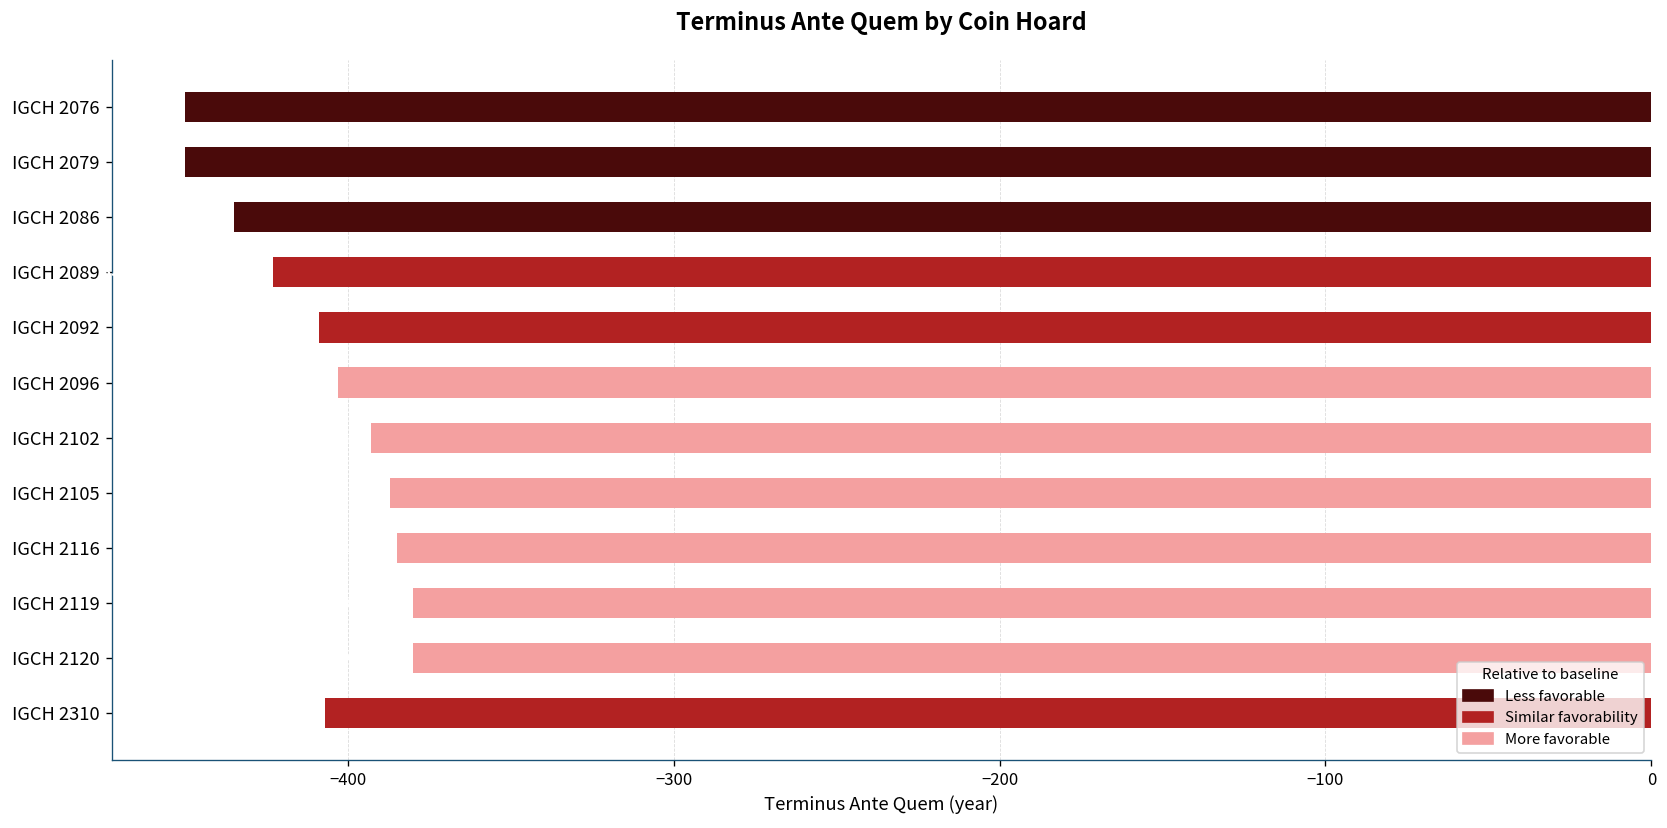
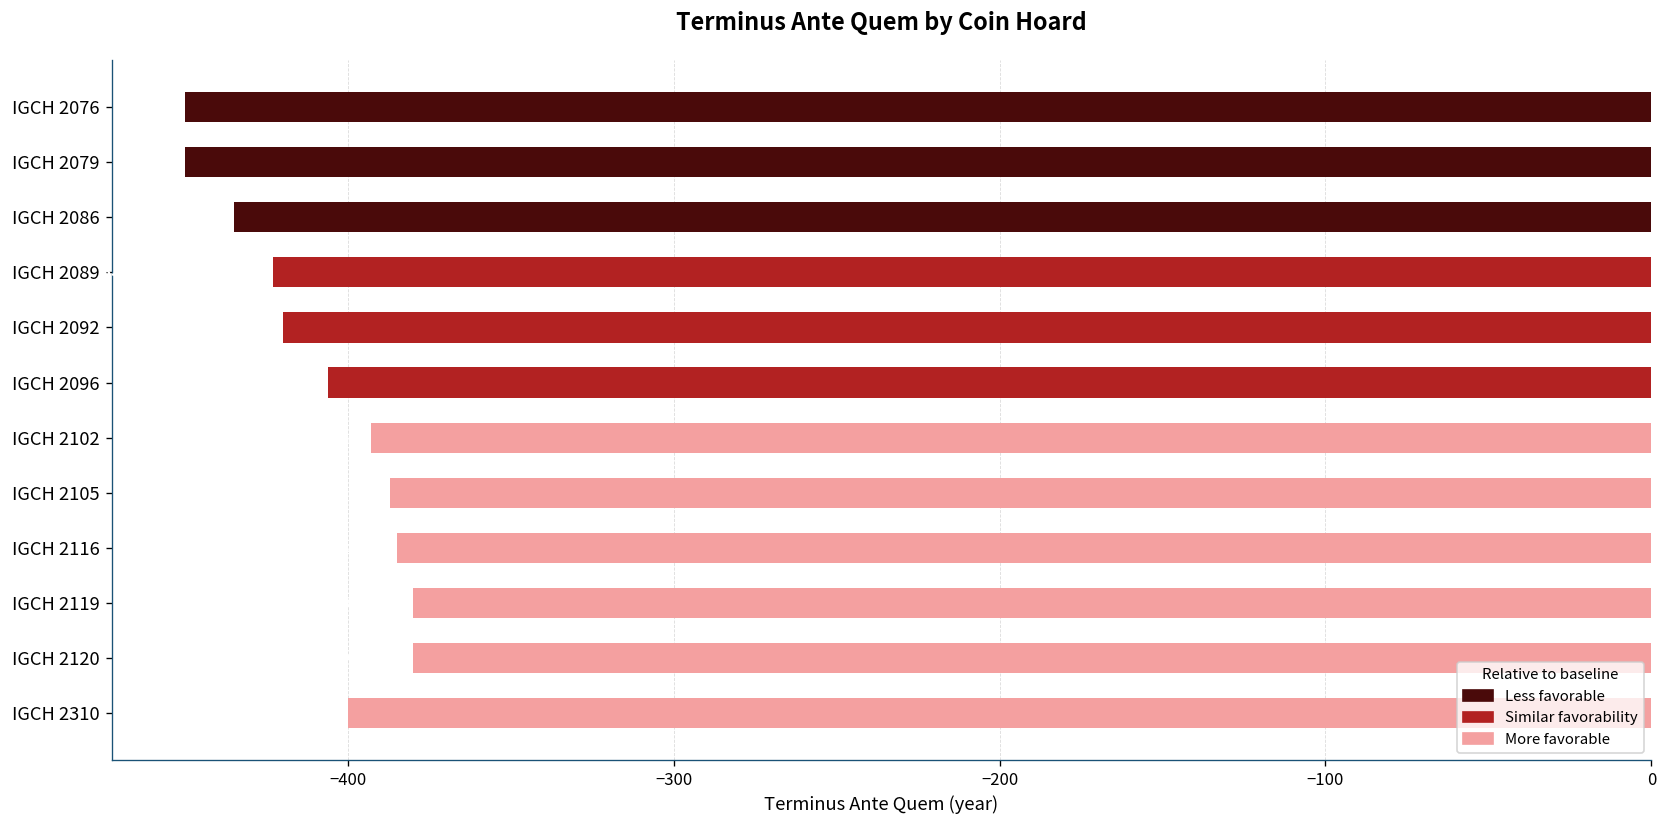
IGCH 2092: -409 -> -420
IGCH 2096: -403 -> -406
IGCH 2310: -407 -> -400
